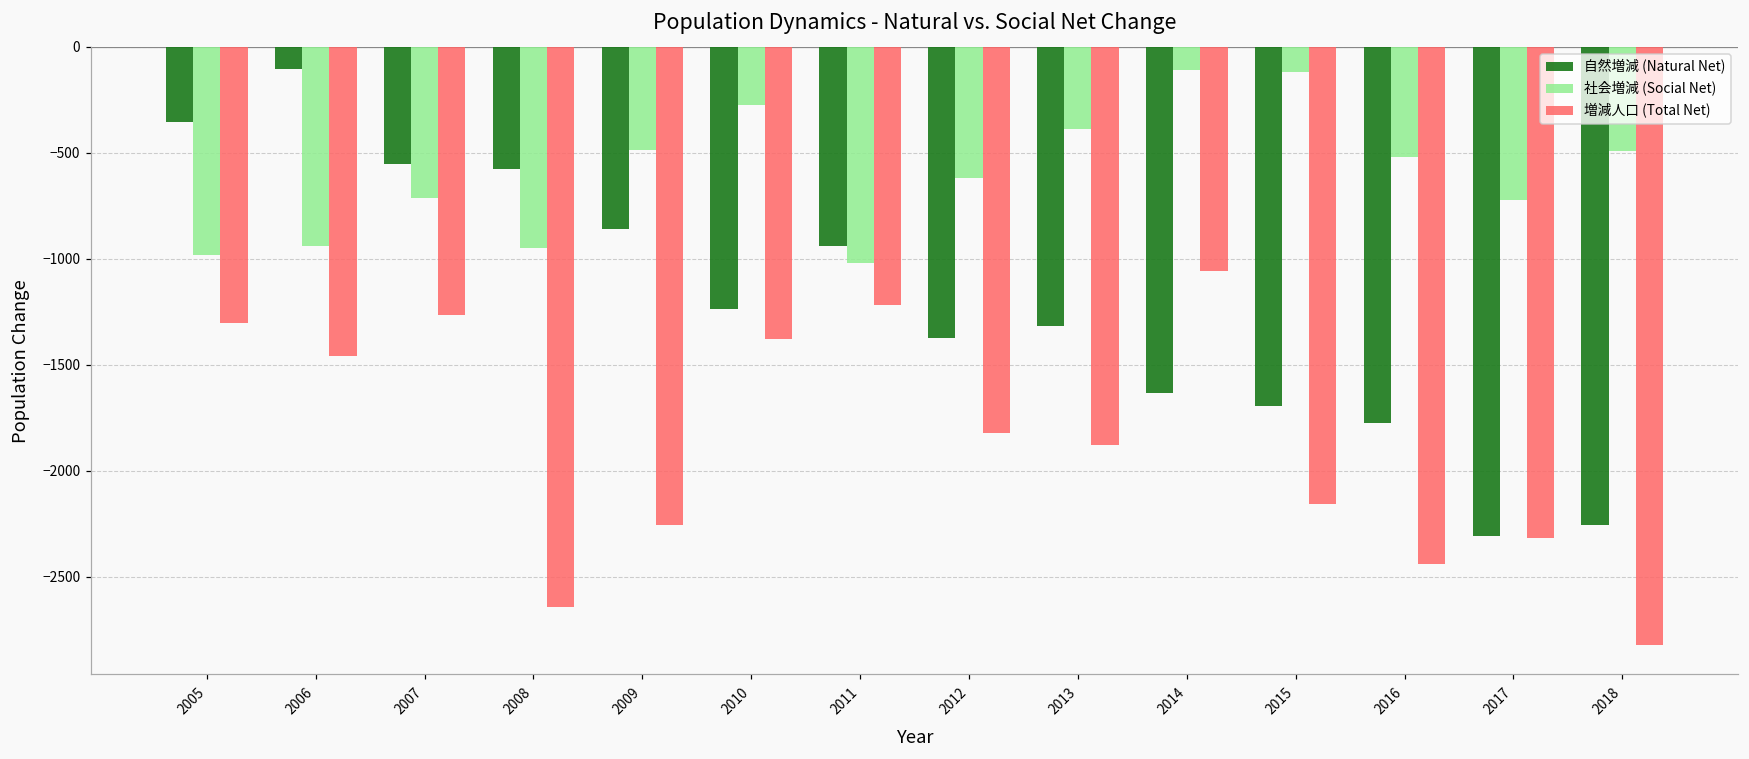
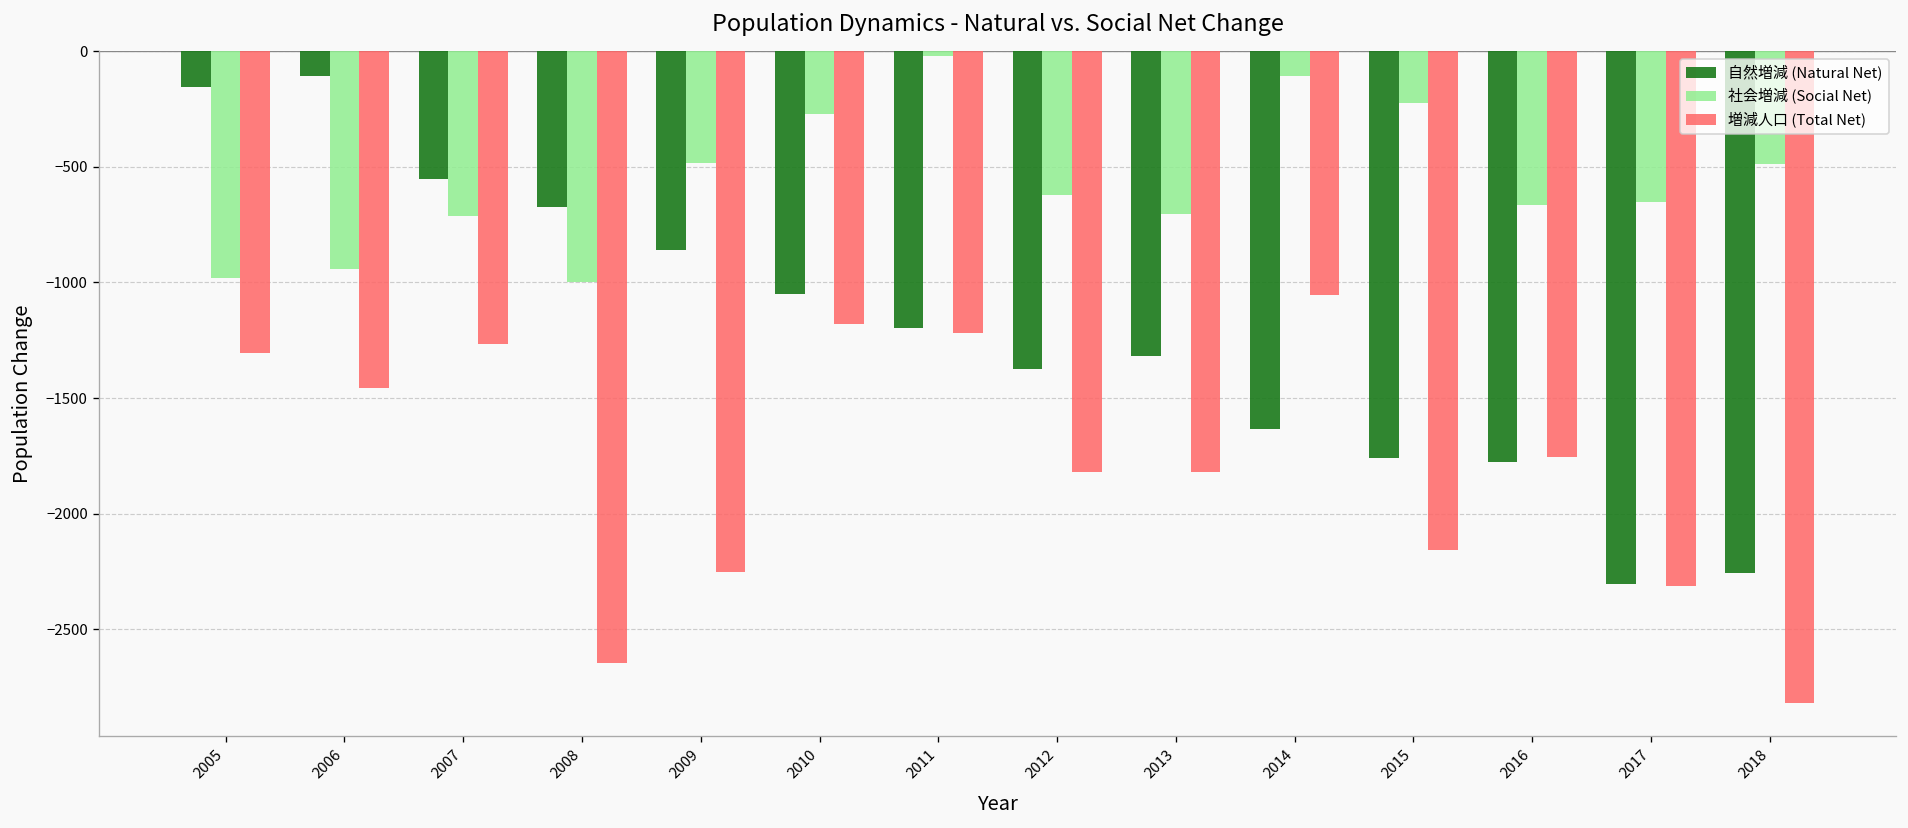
自然増減 (Natural Net), 2005: -360 -> -160
自然増減 (Natural Net), 2008: -580 -> -680
社会増減 (Social Net), 2008: -950 -> -1000
自然増減 (Natural Net), 2010: -1230 -> -1050
増減人口 (Total Net), 2010: -1380 -> -1180
自然増減 (Natural Net), 2011: -940 -> -1200
社会増減 (Social Net), 2011: -1020 -> -20
社会増減 (Social Net), 2013: -390 -> -700
増減人口 (Total Net), 2013: -1880 -> -1820
自然増減 (Natural Net), 2015: -1690 -> -1760
社会増減 (Social Net), 2015: -120 -> -230
社会増減 (Social Net), 2016: -520 -> -670
増減人口 (Total Net), 2016: -2440 -> -1760
社会増減 (Social Net), 2017: -720 -> -650
